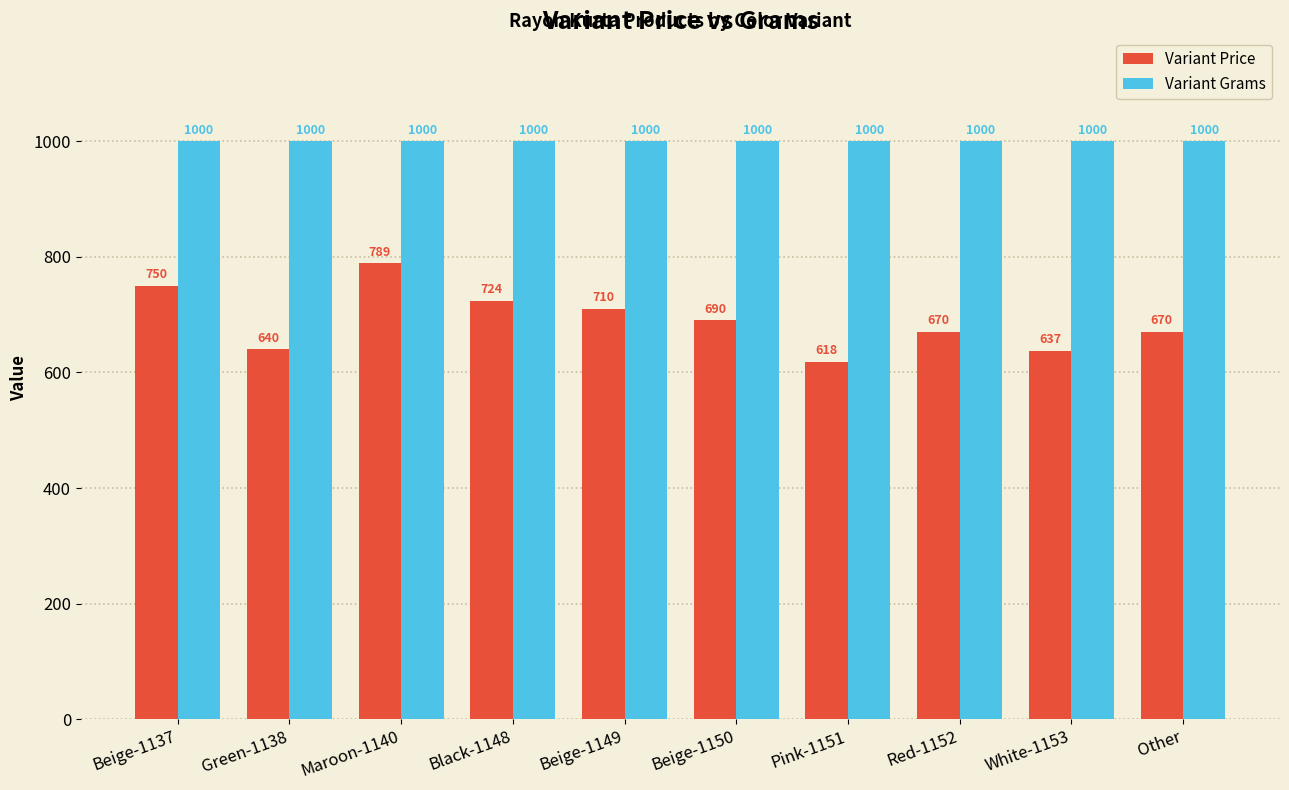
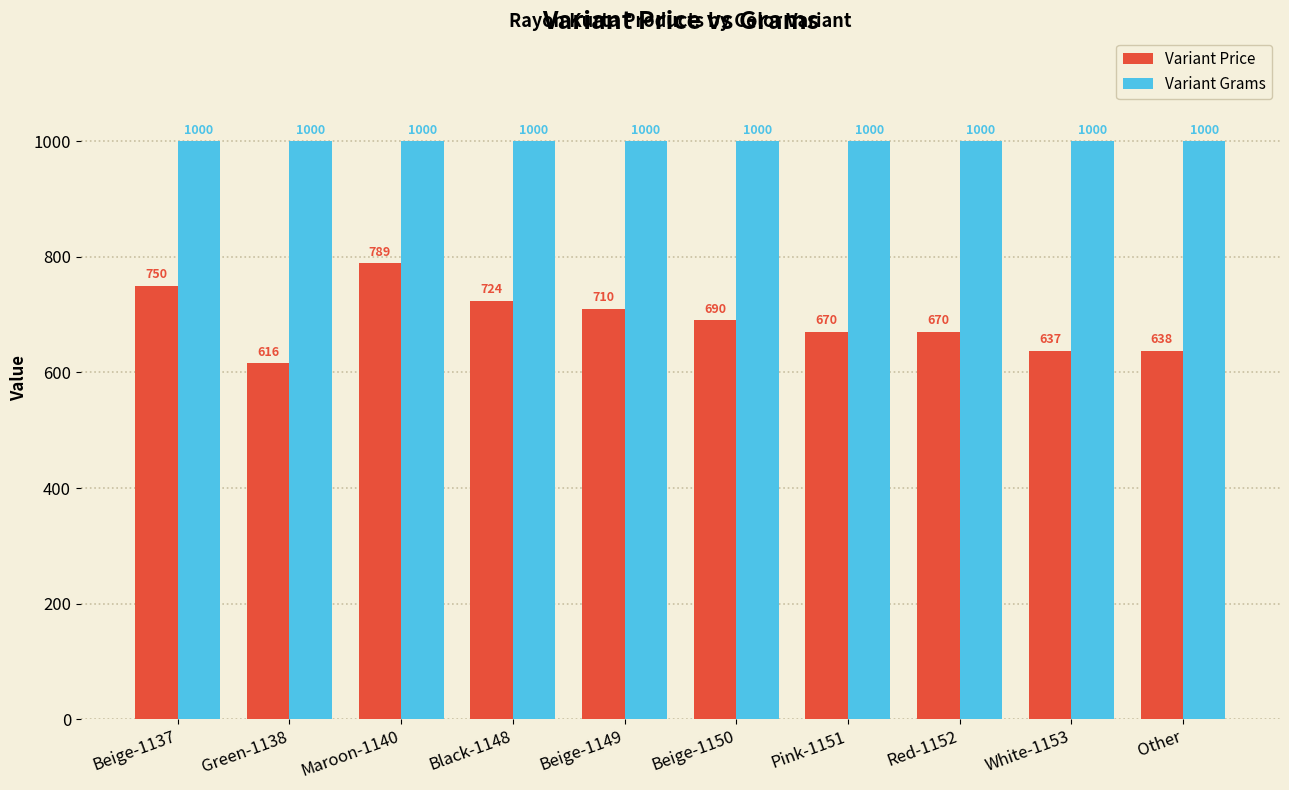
Variant Price, Green-1138: 640 -> 616
Variant Price, Pink-1151: 618 -> 670
Variant Price, Other: 670 -> 638
